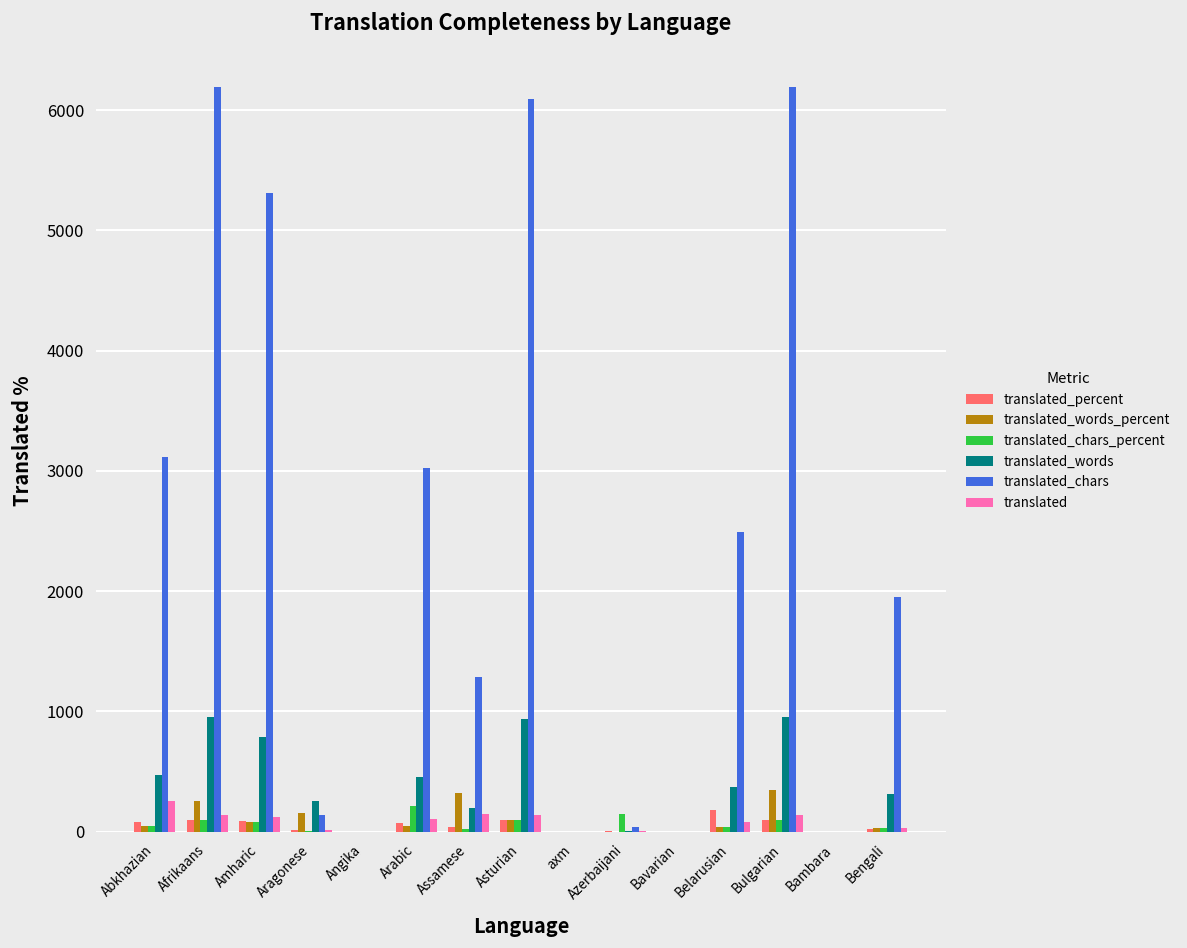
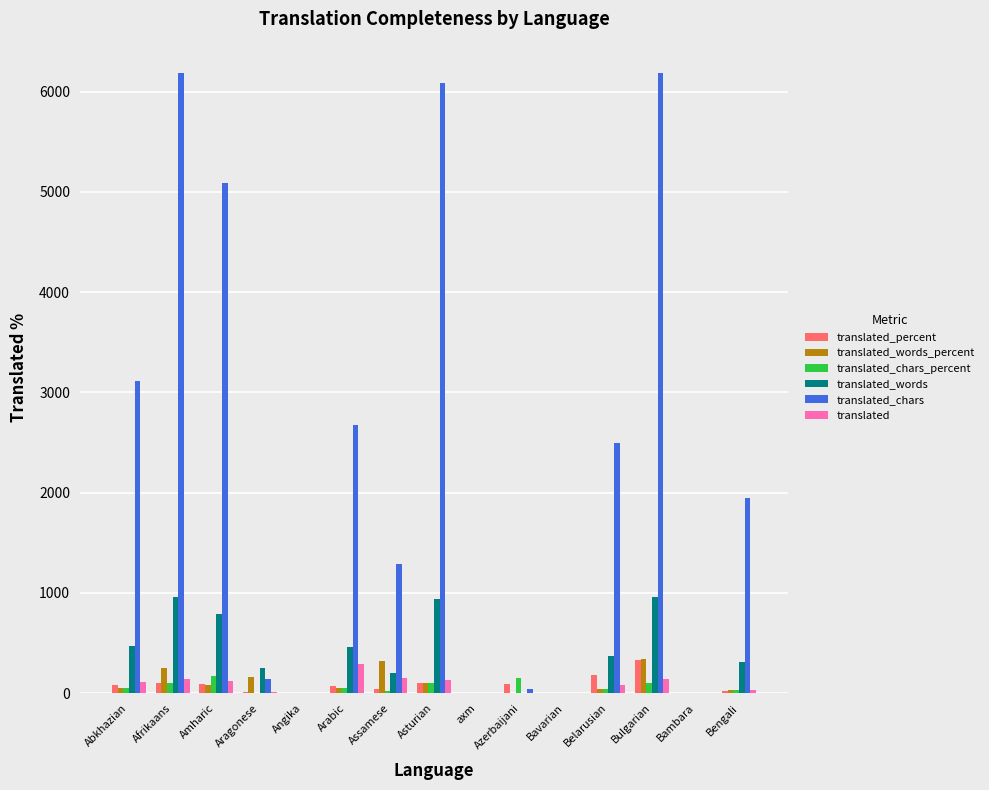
translated, Abkhazian: 260 -> 110
translated_chars_percent, Amharic: 80 -> 170
translated_chars, Amharic: 5310 -> 5090
translated_chars_percent, Arabic: 210 -> 50
translated_chars, Arabic: 3020 -> 2680
translated, Arabic: 100 -> 290
translated_percent, Azerbaijani: 0 -> 90
translated_percent, Bulgarian: 100 -> 330
